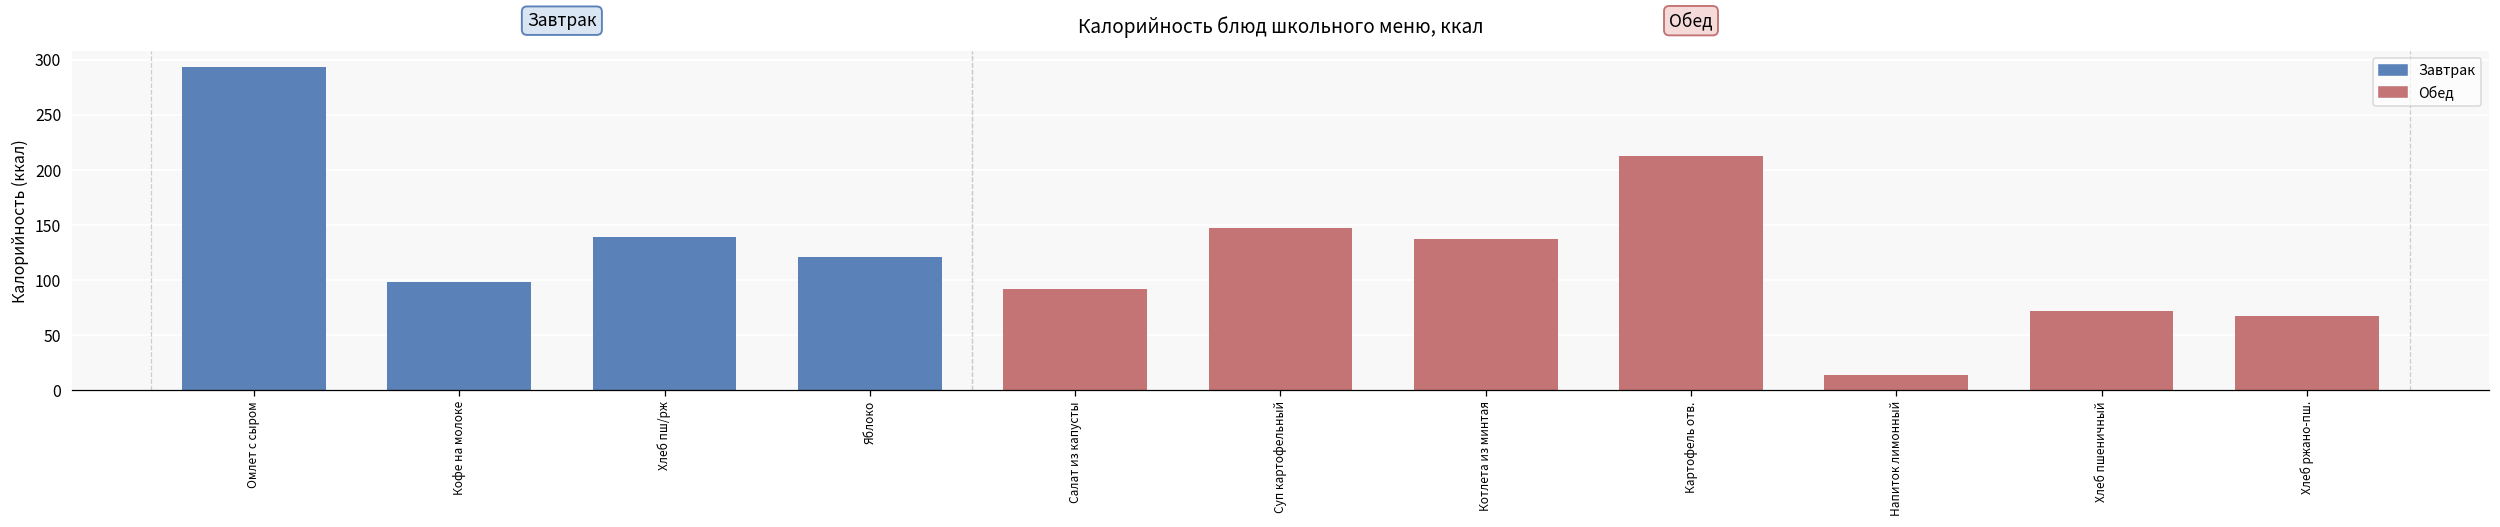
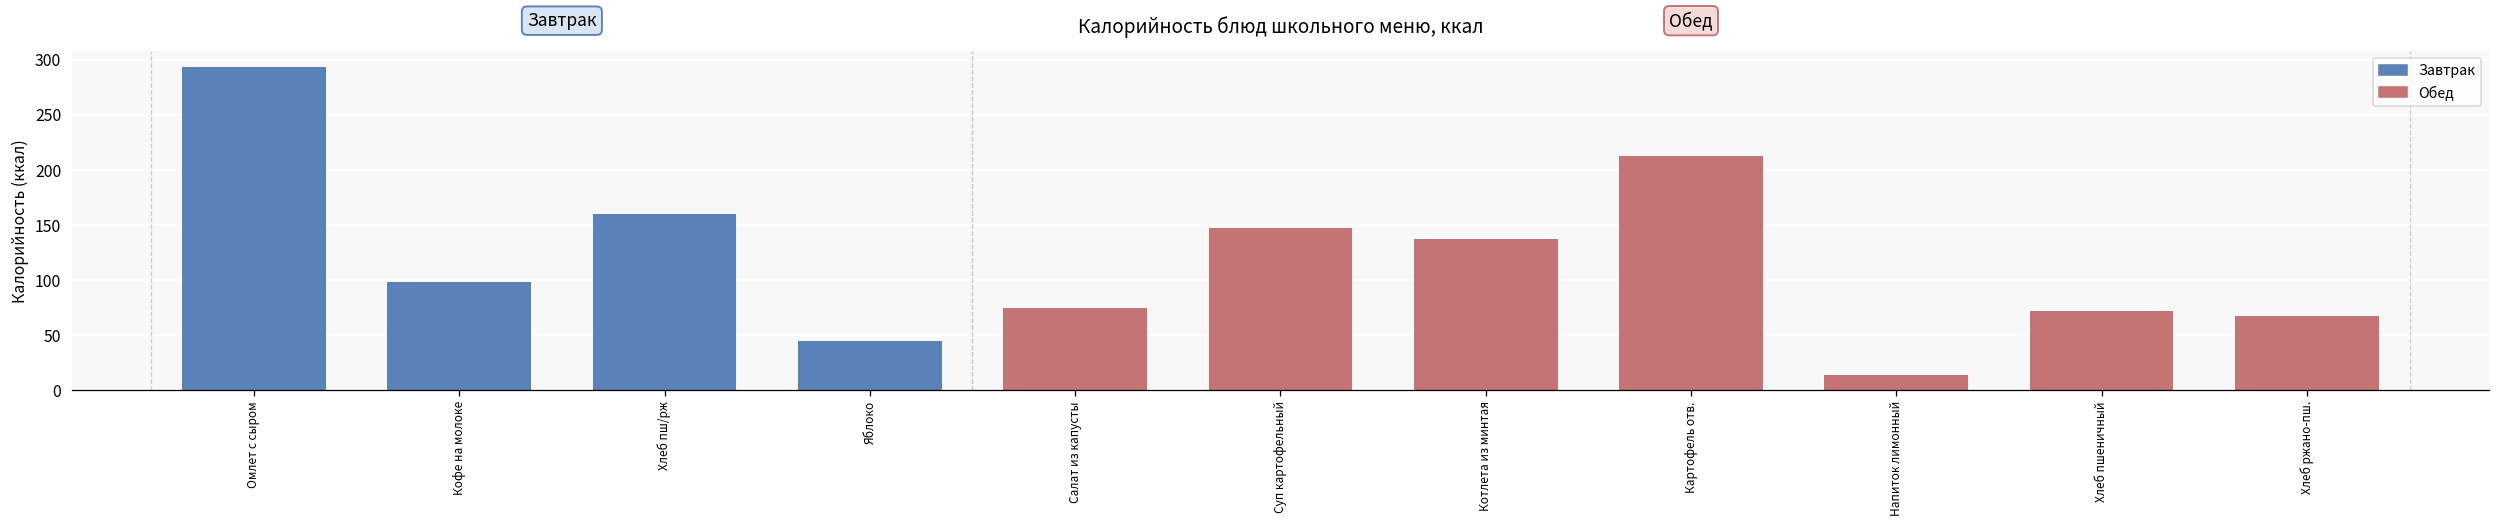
Хлеб пш/рж: 140 -> 160
Яблоко: 120 -> 40
Салат из капусты: 90 -> 70
